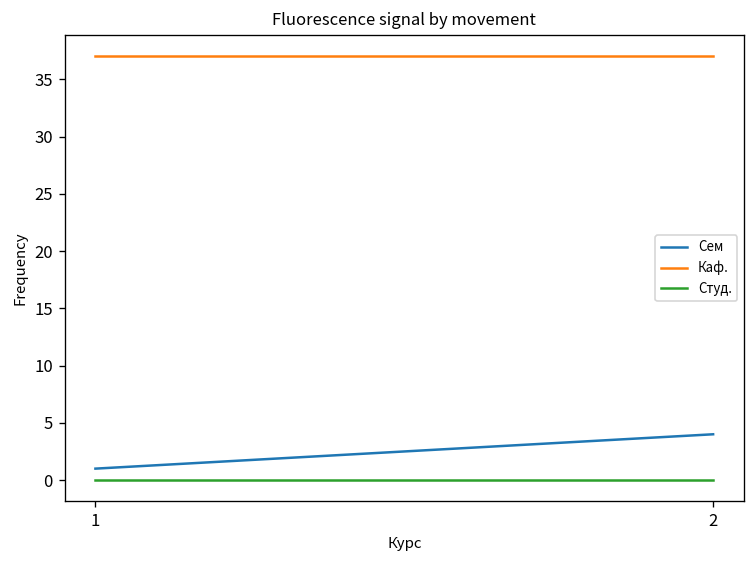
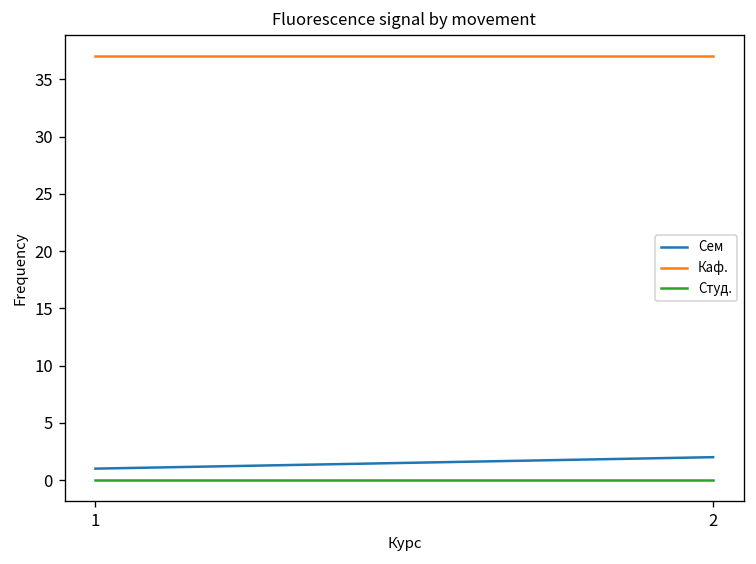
Сем, 2: 4 -> 2
